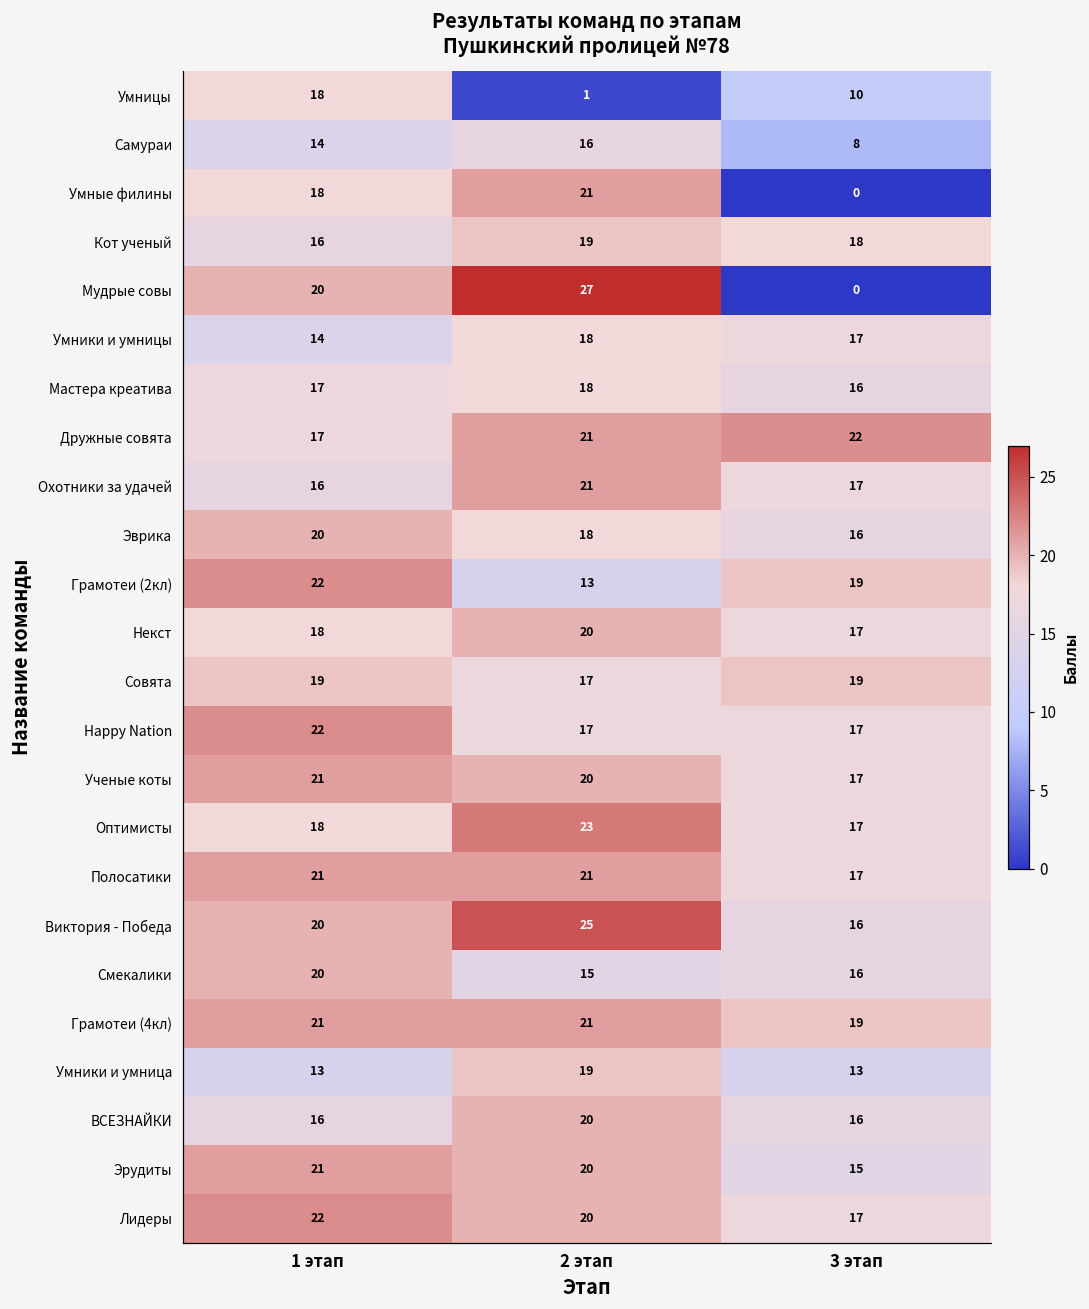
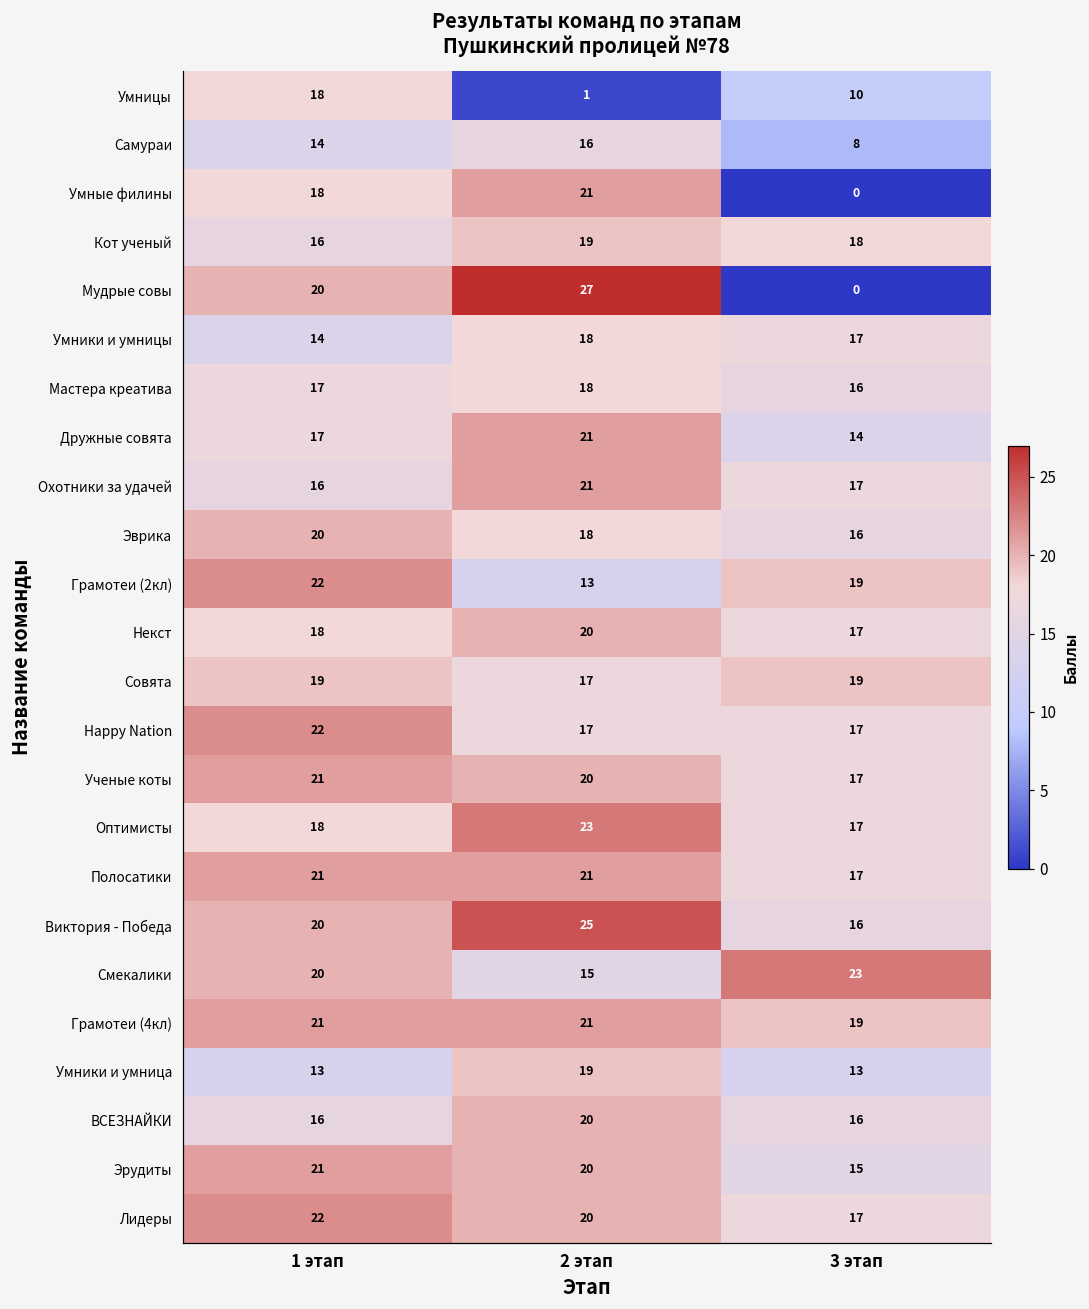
Дружные совята, 3 этап: 22 -> 14
Смекалики, 3 этап: 16 -> 23
